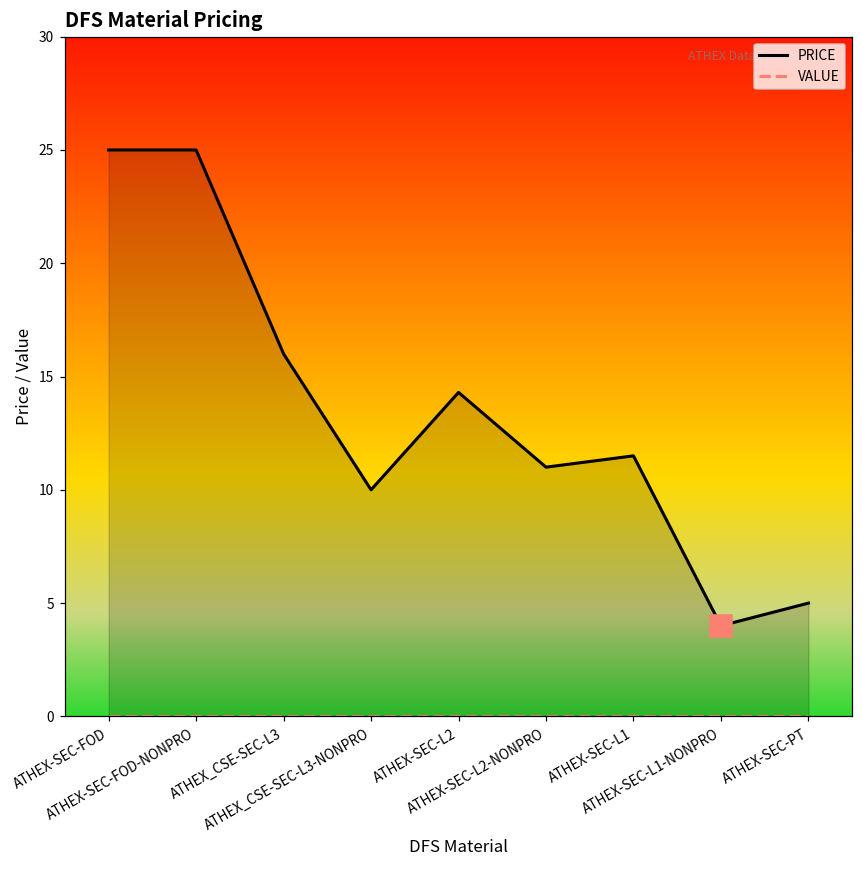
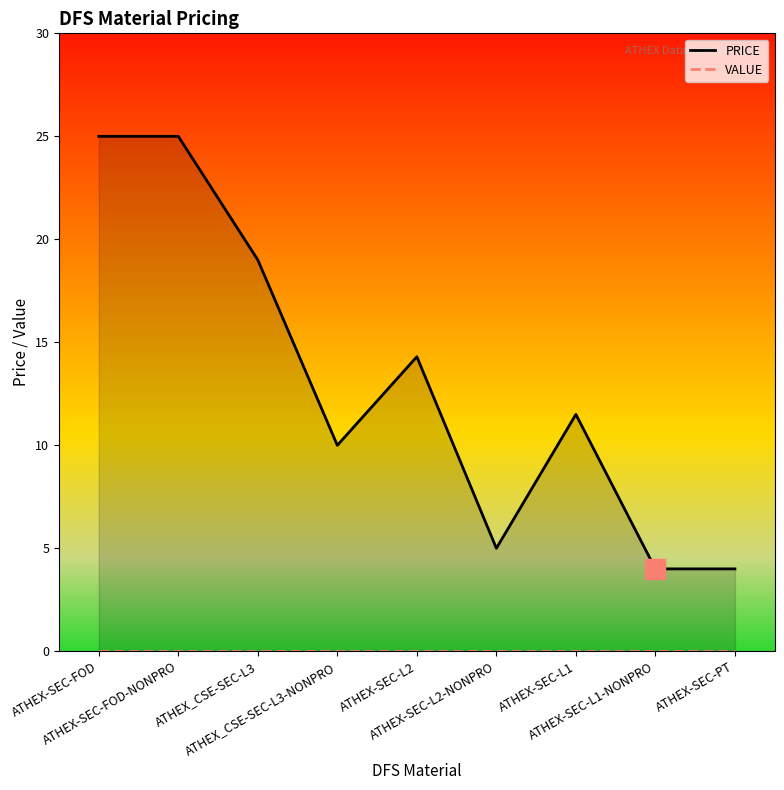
PRICE, ATHEX_CSE-SEC-L3: 16 -> 19
PRICE, ATHEX-SEC-L2-NONPRO: 11 -> 5
PRICE, ATHEX-SEC-PT: 5 -> 4
